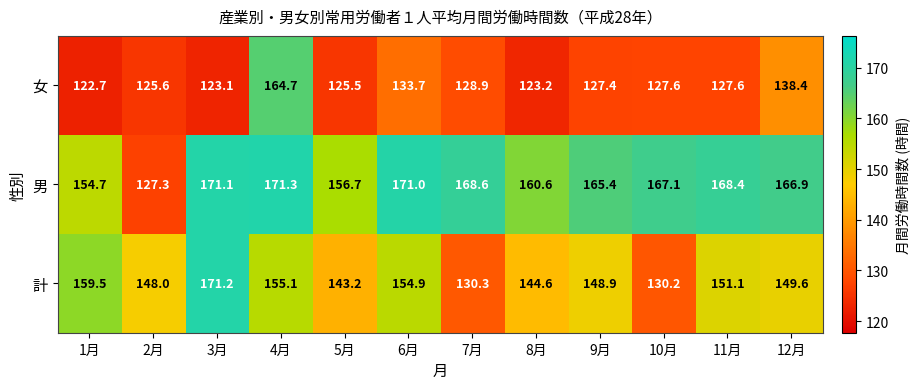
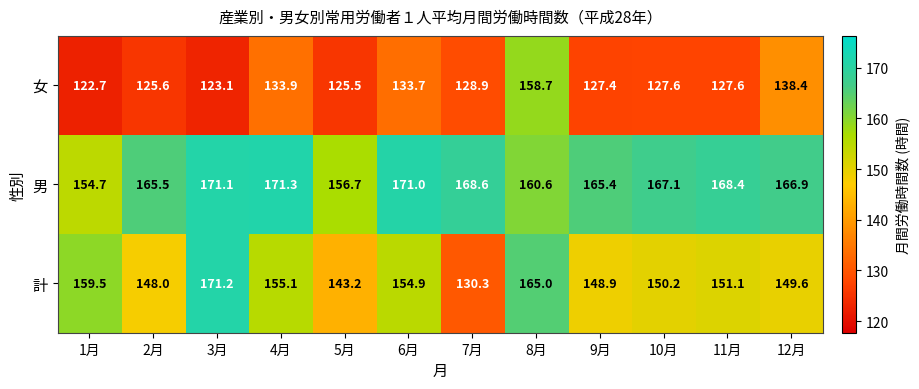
女, 4月: 164.7 -> 133.9
女, 8月: 123.2 -> 158.7
男, 2月: 127.3 -> 165.5
計, 8月: 144.6 -> 165.0
計, 10月: 130.2 -> 150.2
